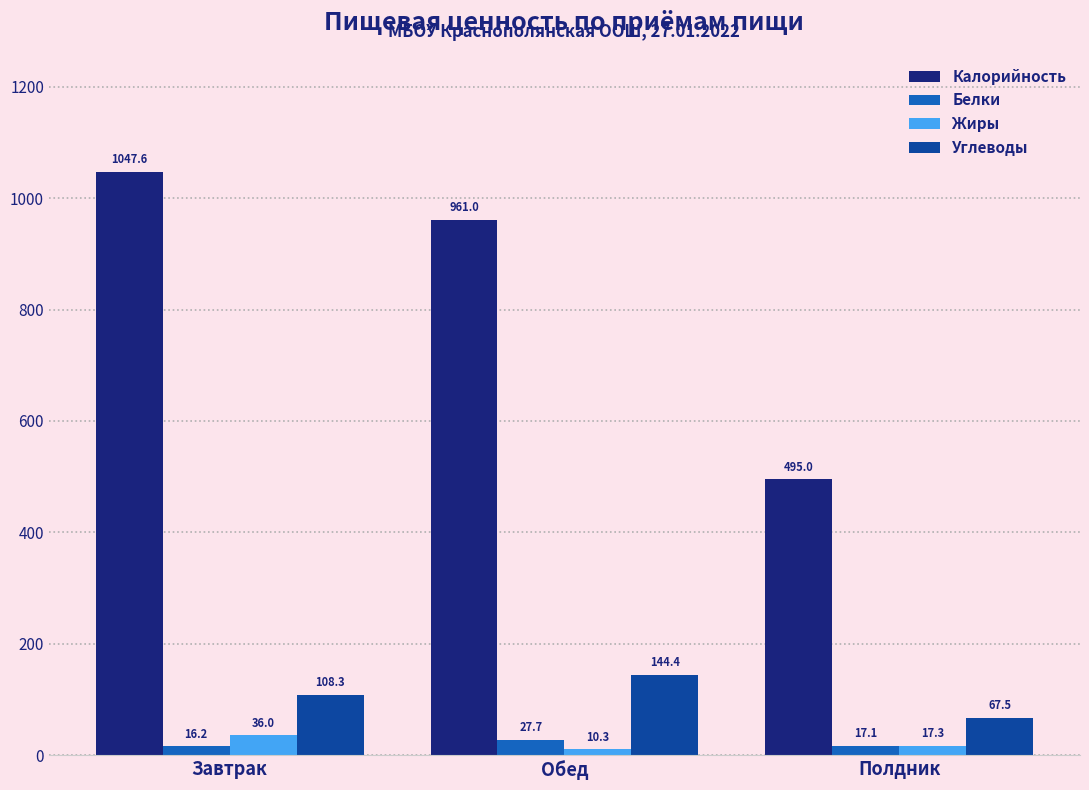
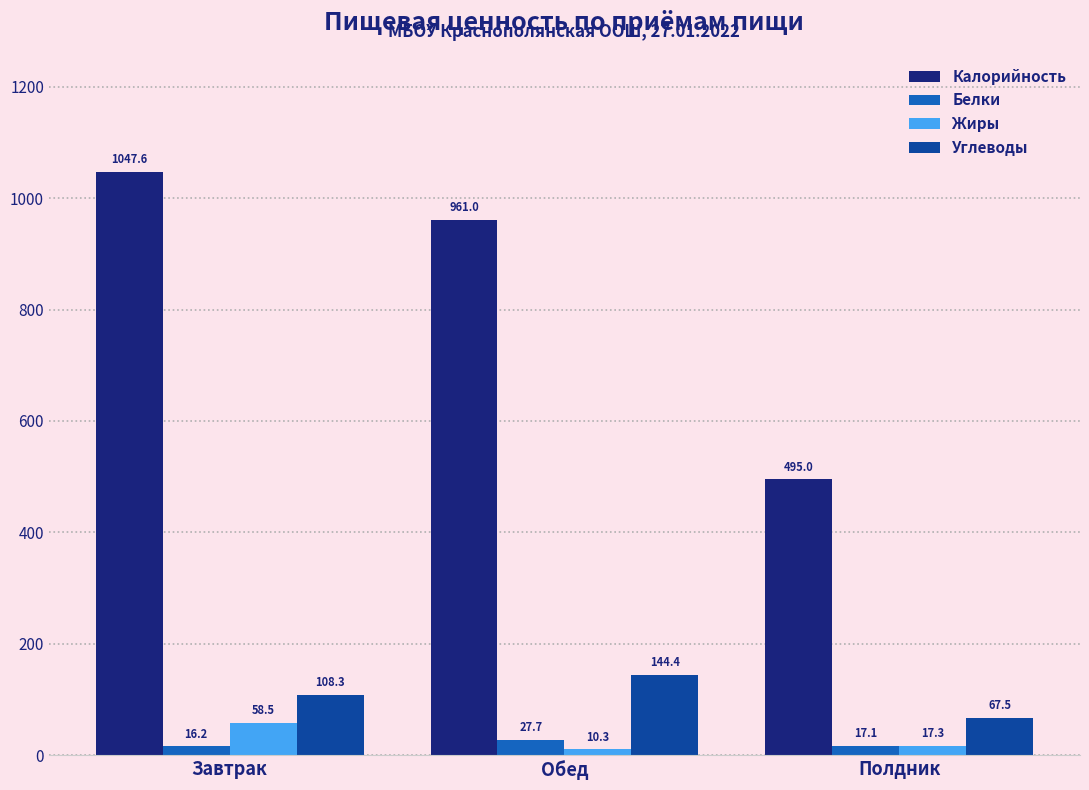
Жиры, Завтрак: 36.0 -> 58.5
